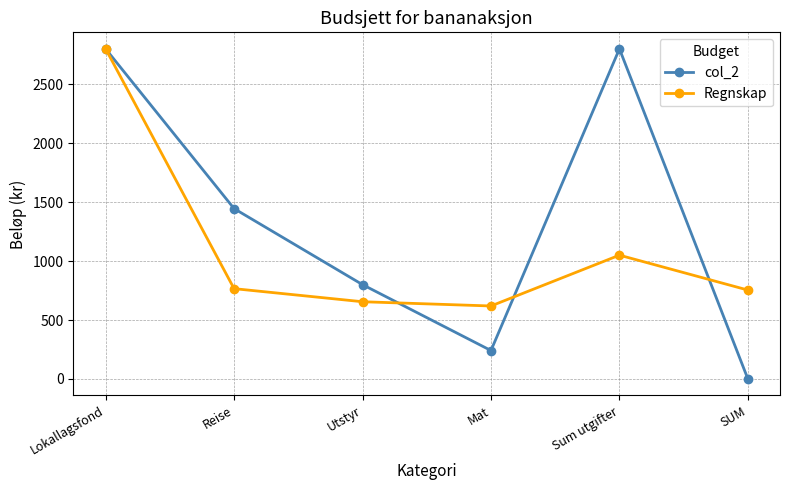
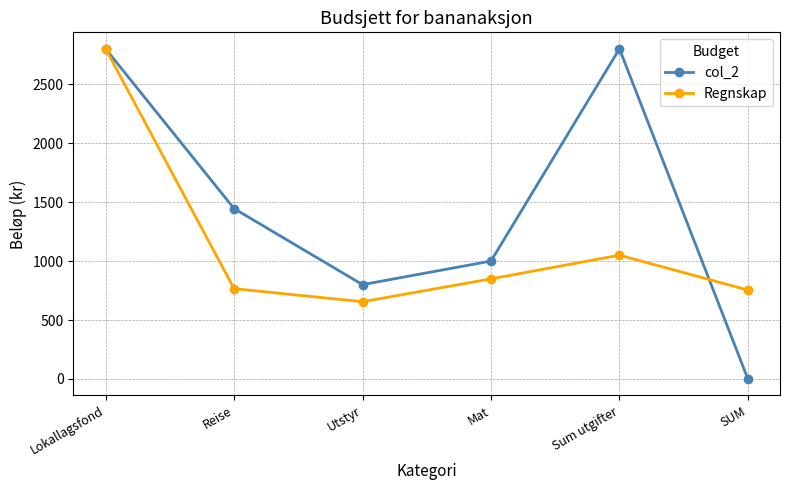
col_2, Mat: 240 -> 1000
Regnskap, Mat: 620 -> 850
